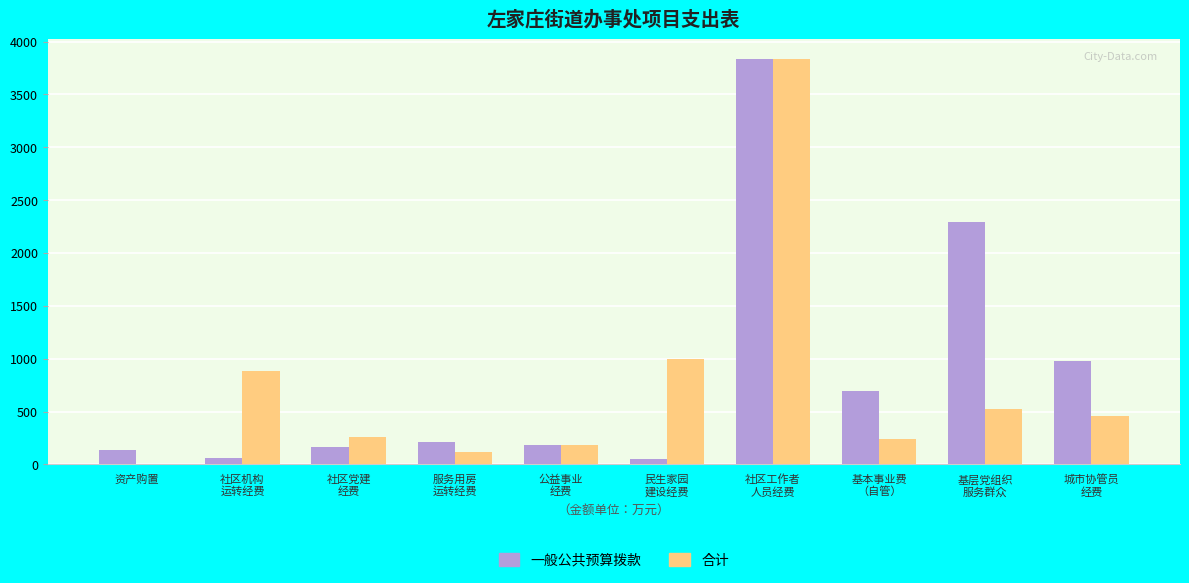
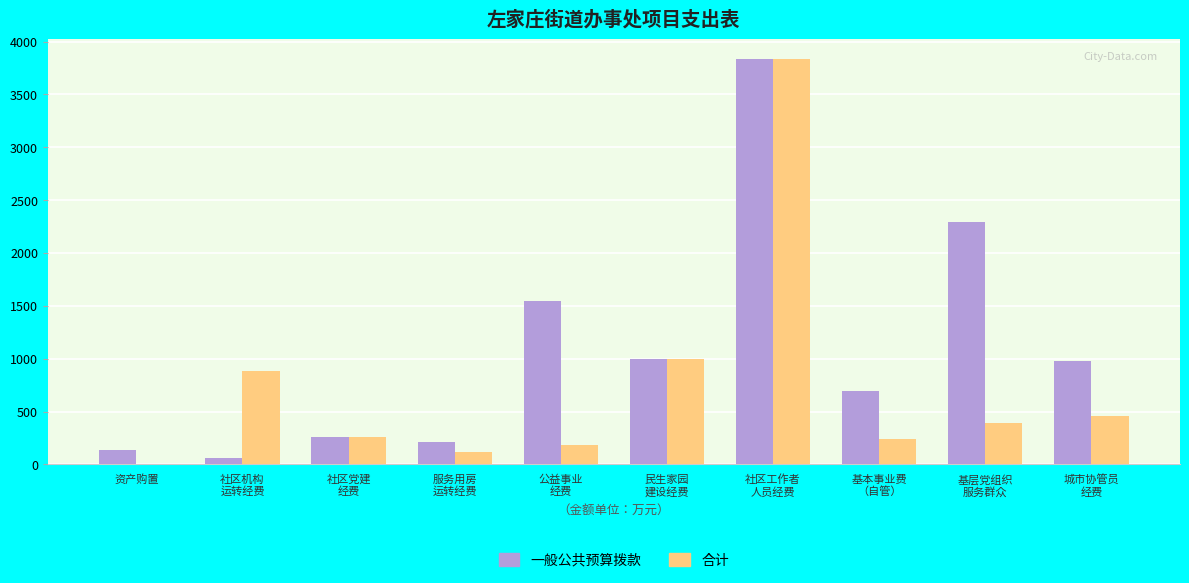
一般公共预算拨款, 社区党建 经费: 160 -> 260
一般公共预算拨款, 公益事业 经费: 180 -> 1550
一般公共预算拨款, 民生家园 建设经费: 50 -> 1000
合计, 基层党组织 服务群众: 520 -> 400
